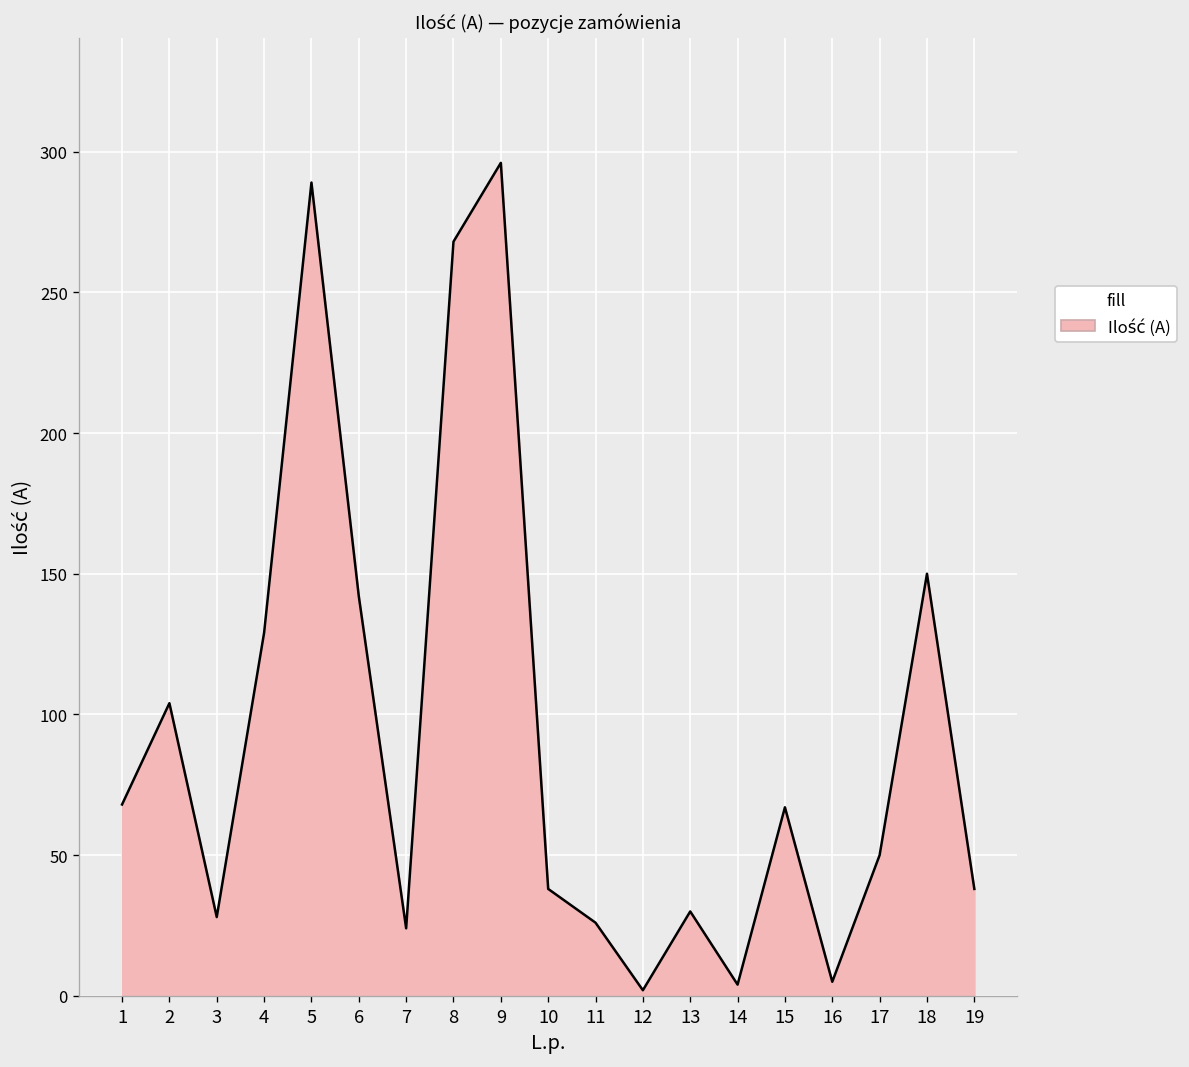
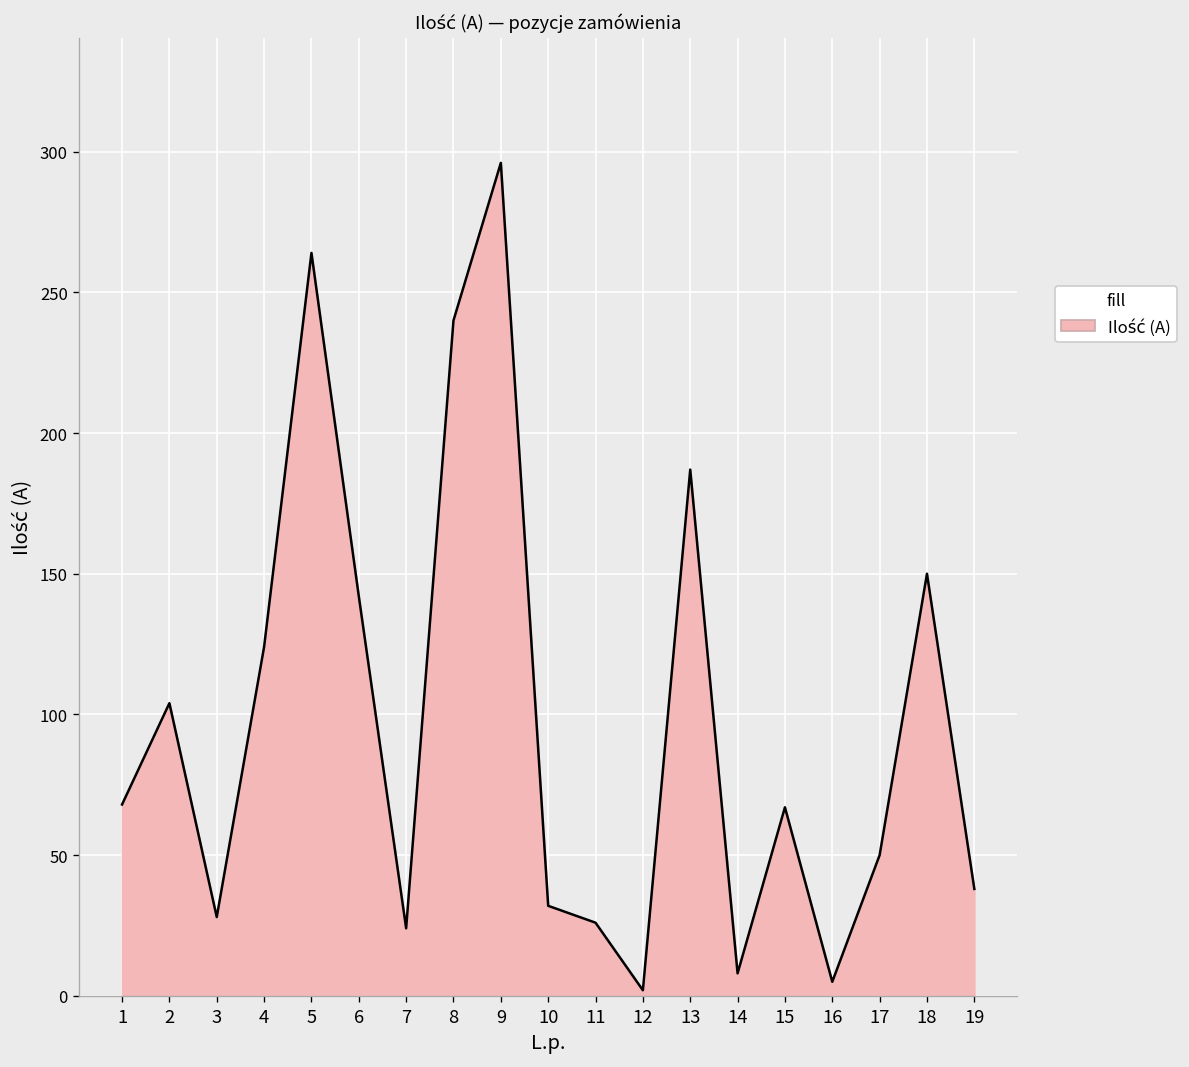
4: 129 -> 124
5: 289 -> 264
8: 268 -> 240
10: 38 -> 32
13: 30 -> 187
14: 4 -> 8
